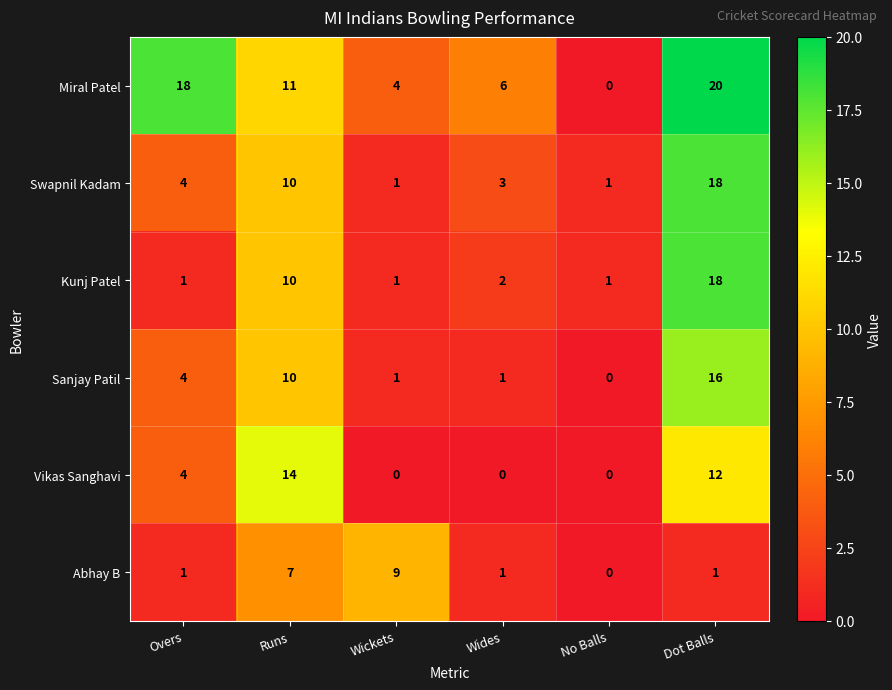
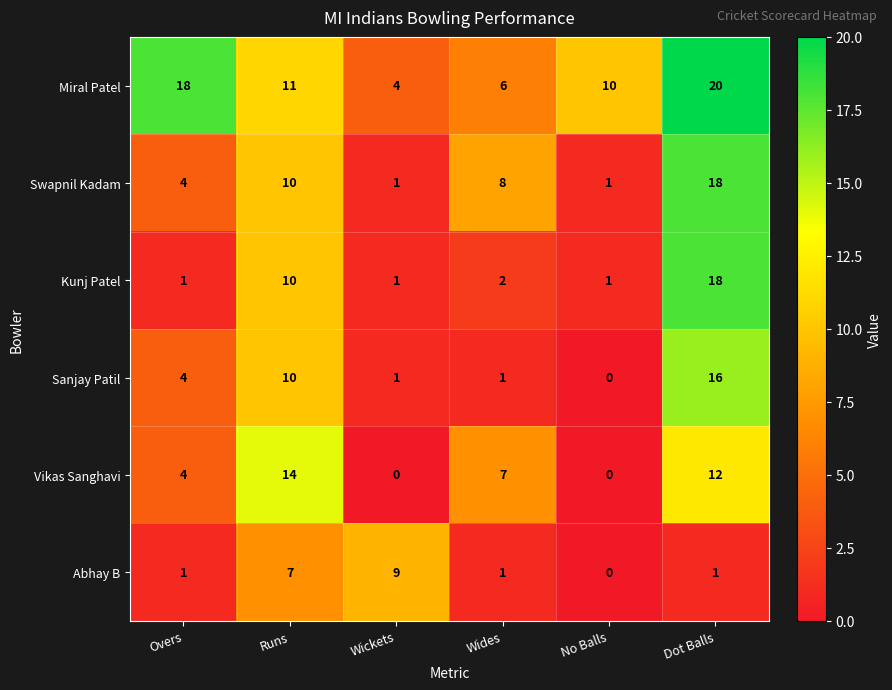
Miral Patel, No Balls: 0 -> 10
Swapnil Kadam, Wides: 3 -> 8
Vikas Sanghavi, Wides: 0 -> 7
